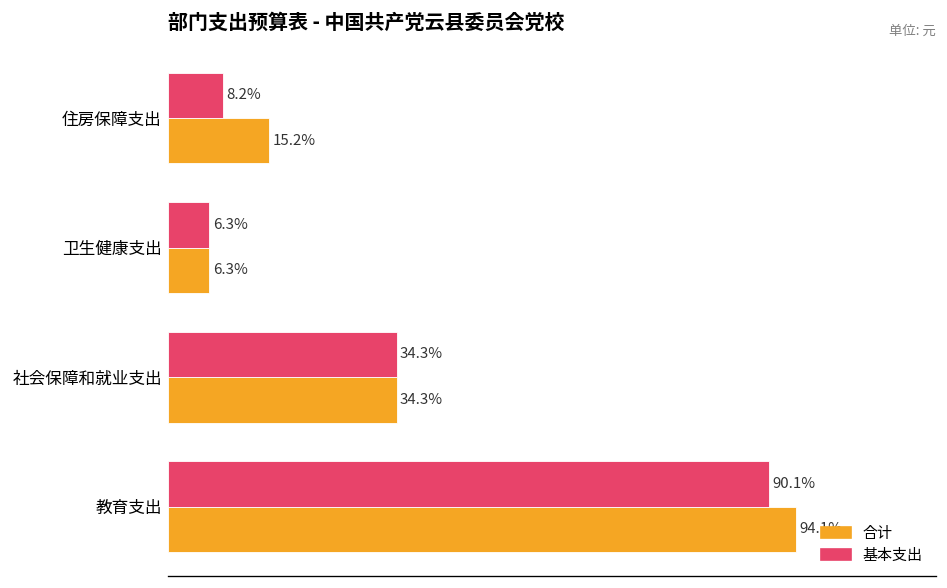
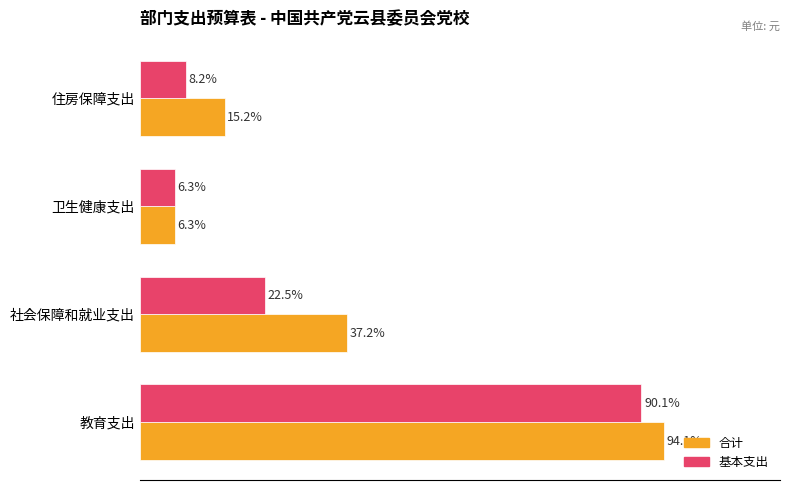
基本支出, 社会保障和就业支出: 34.3% -> 22.5%
合计, 社会保障和就业支出: 34.3% -> 37.2%
